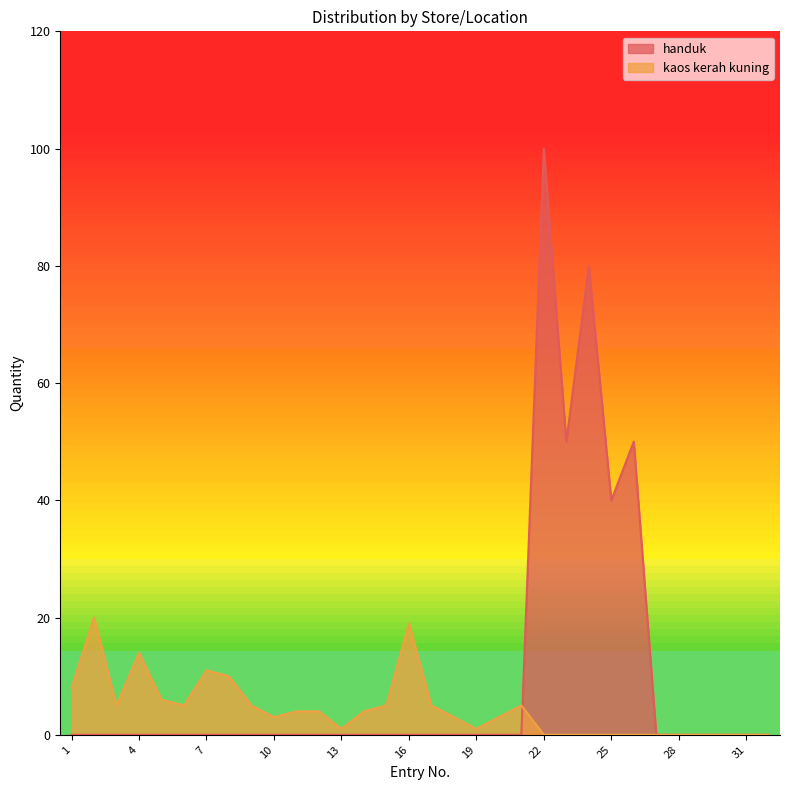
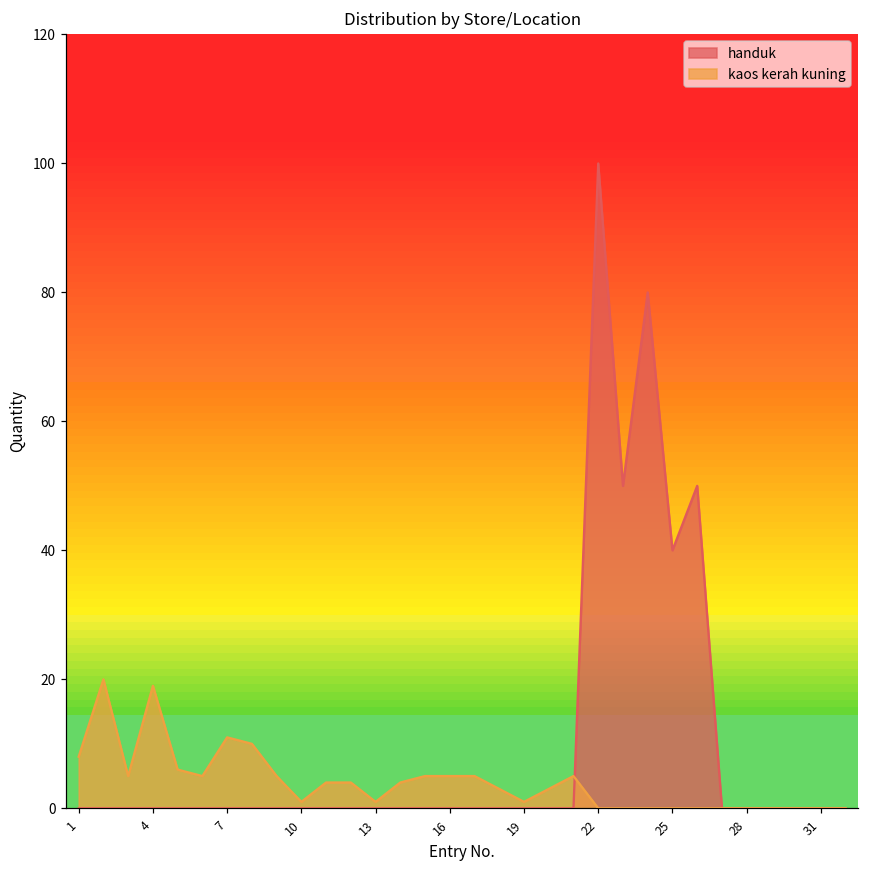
kaos kerah kuning, 4: 14 -> 19
kaos kerah kuning, 10: 3 -> 1
kaos kerah kuning, 16: 19 -> 5
